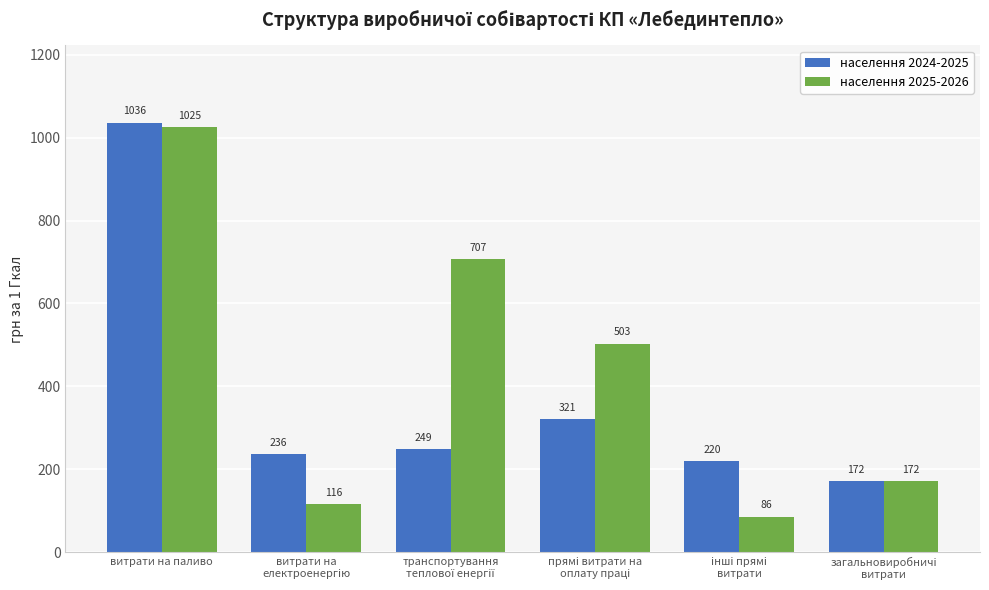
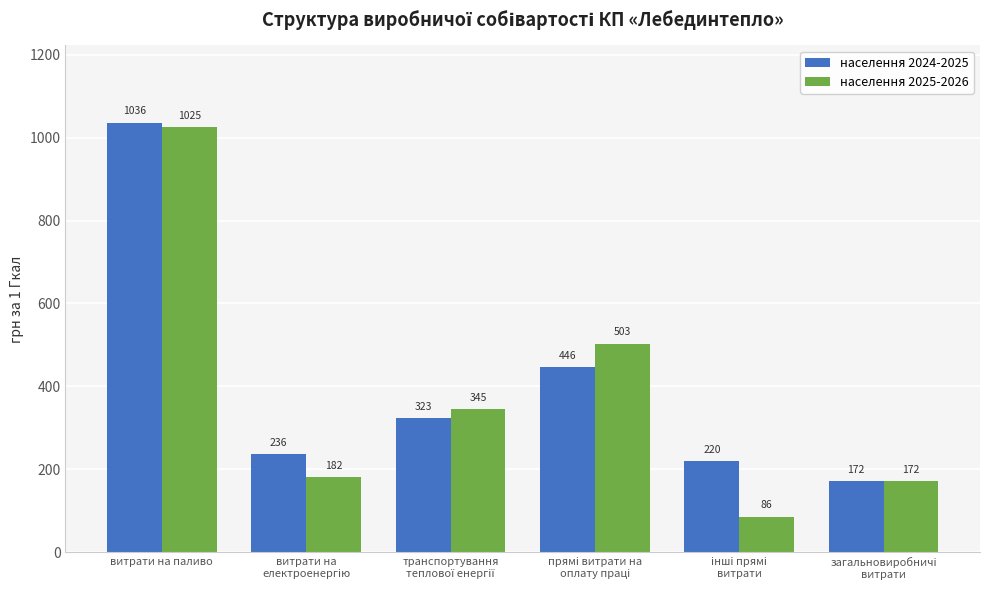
населення 2025-2026, витрати на електроенергію: 116 -> 182
населення 2024-2025, транспортування теплової енергії: 249 -> 323
населення 2025-2026, транспортування теплової енергії: 707 -> 345
населення 2024-2025, прямі витрати на оплату праці: 321 -> 446
